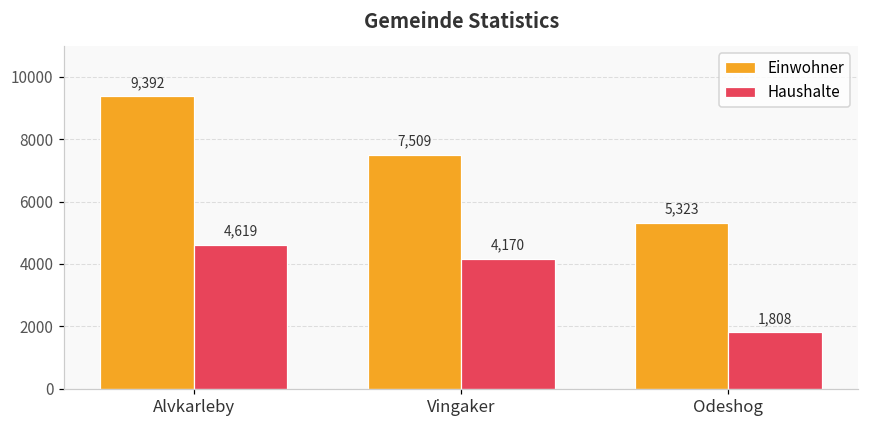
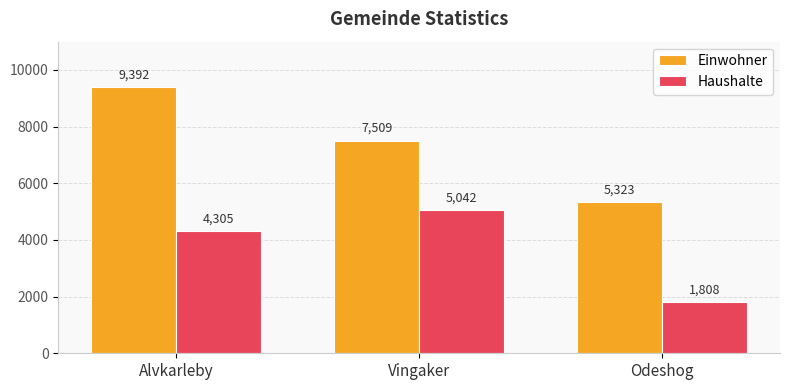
Haushalte, Alvkarleby: 4,619 -> 4,305
Haushalte, Vingaker: 4,170 -> 5,042
